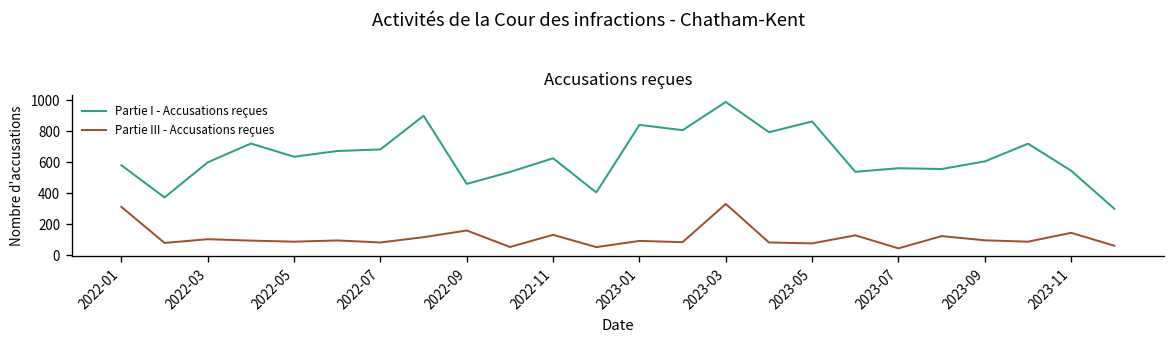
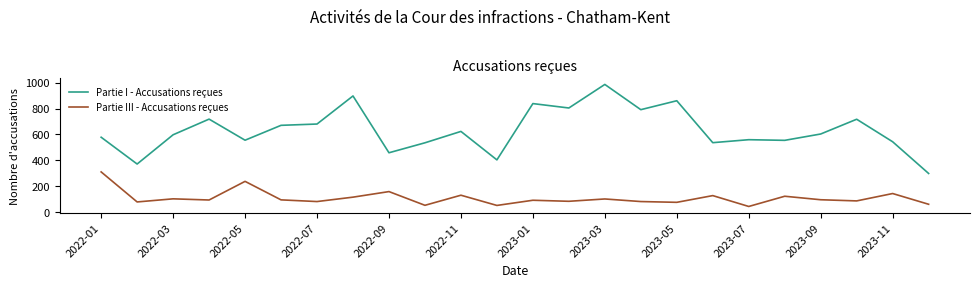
Partie I - Accusations reçues, 2022-05: 630 -> 560
Partie III - Accusations reçues, 2022-05: 90 -> 240
Partie III - Accusations reçues, 2023-03: 330 -> 100
